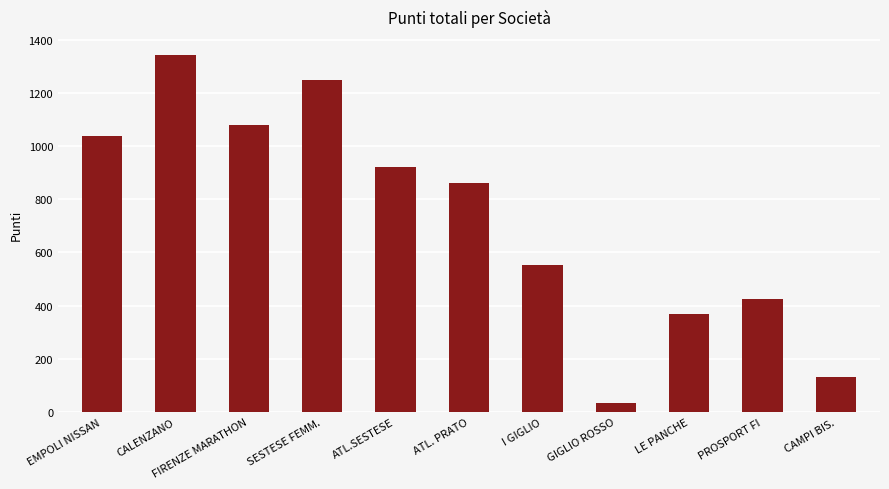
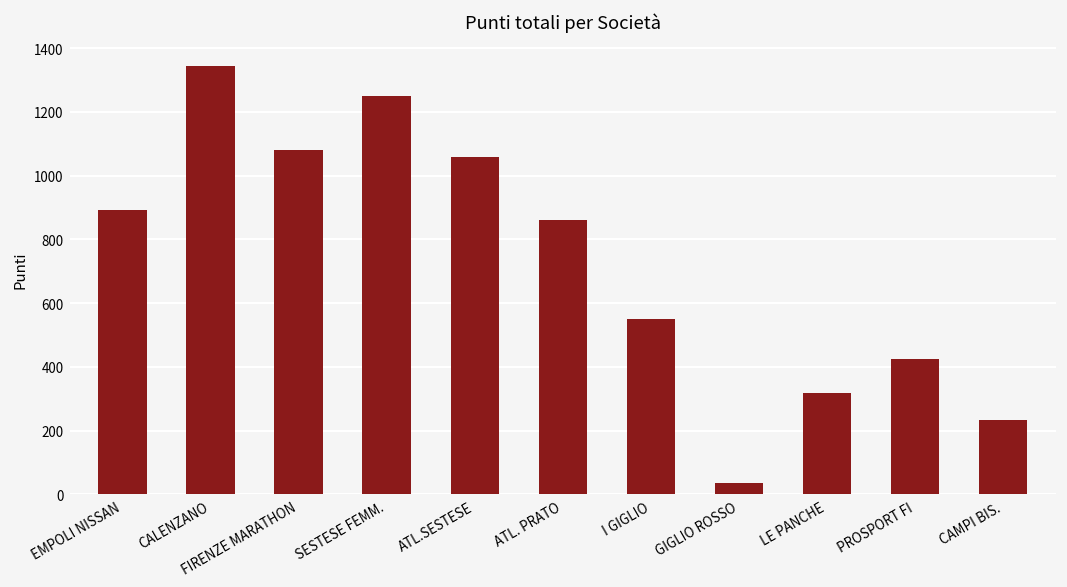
EMPOLI NISSAN: 1040 -> 890
ATL.SESTESE: 920 -> 1060
LE PANCHE: 370 -> 320
CAMPI BIS.: 130 -> 230
